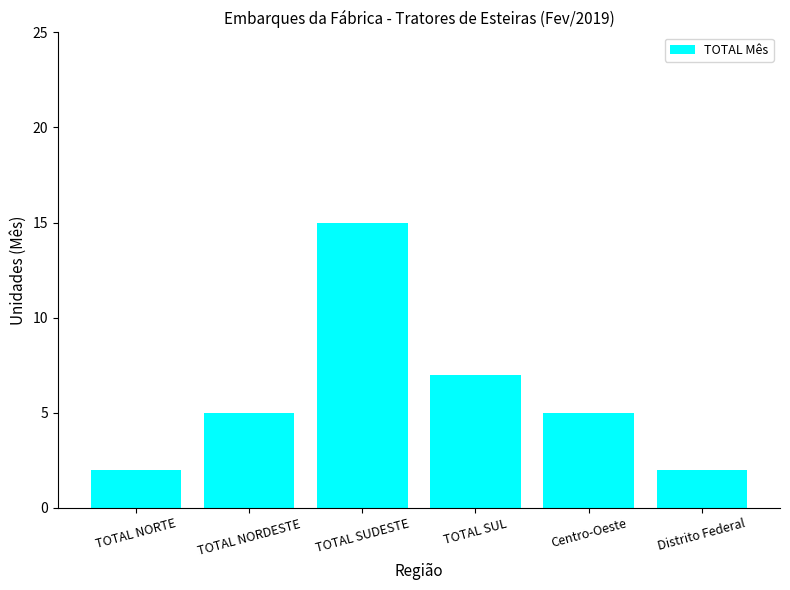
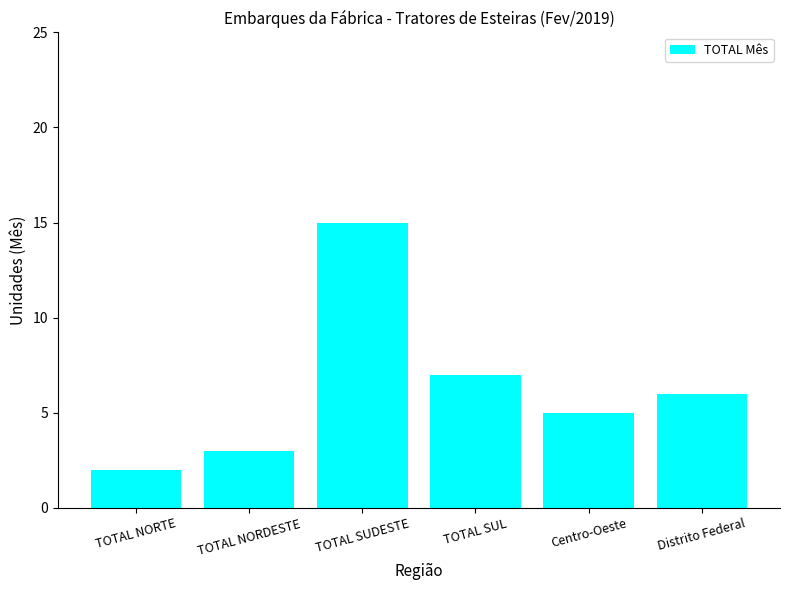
TOTAL NORDESTE: 5 -> 3
Distrito Federal: 2 -> 6
